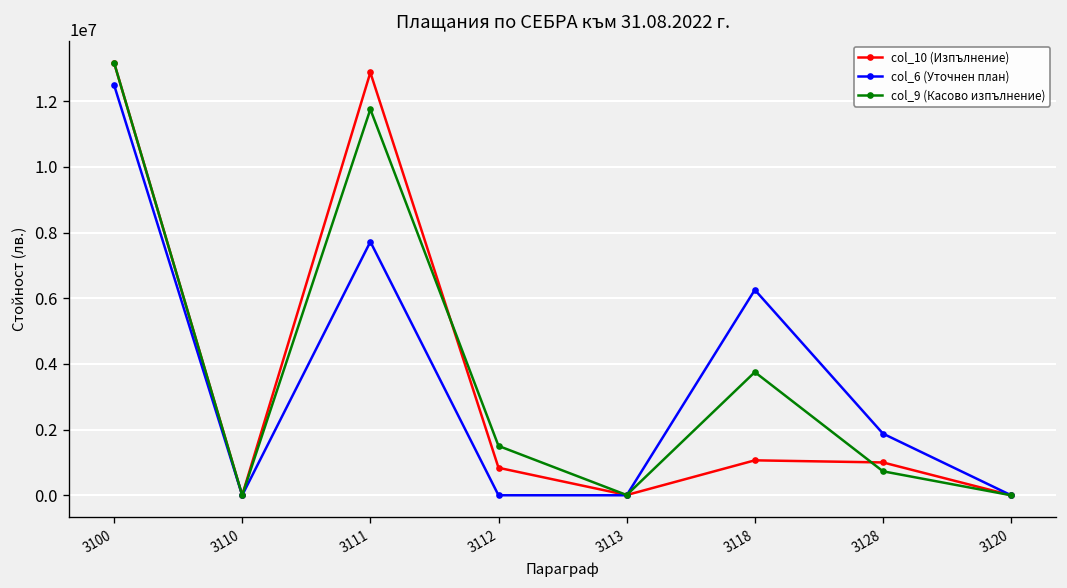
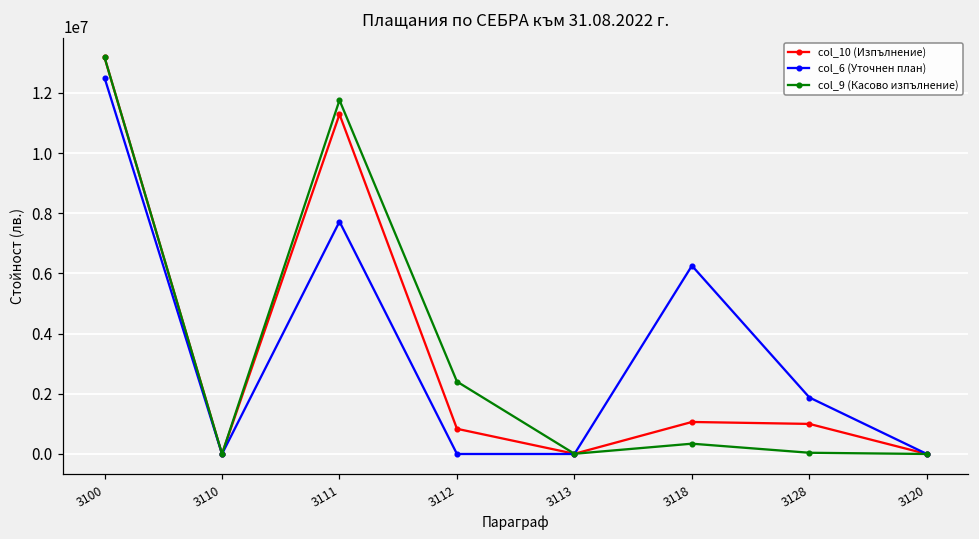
col_10 (Изпълнение), 3111: 12900000 -> 11300000
col_9 (Касово изпълнение), 3112: 1500000 -> 2400000
col_9 (Касово изпълнение), 3118: 3800000 -> 300000
col_9 (Касово изпълнение), 3128: 700000 -> 0
